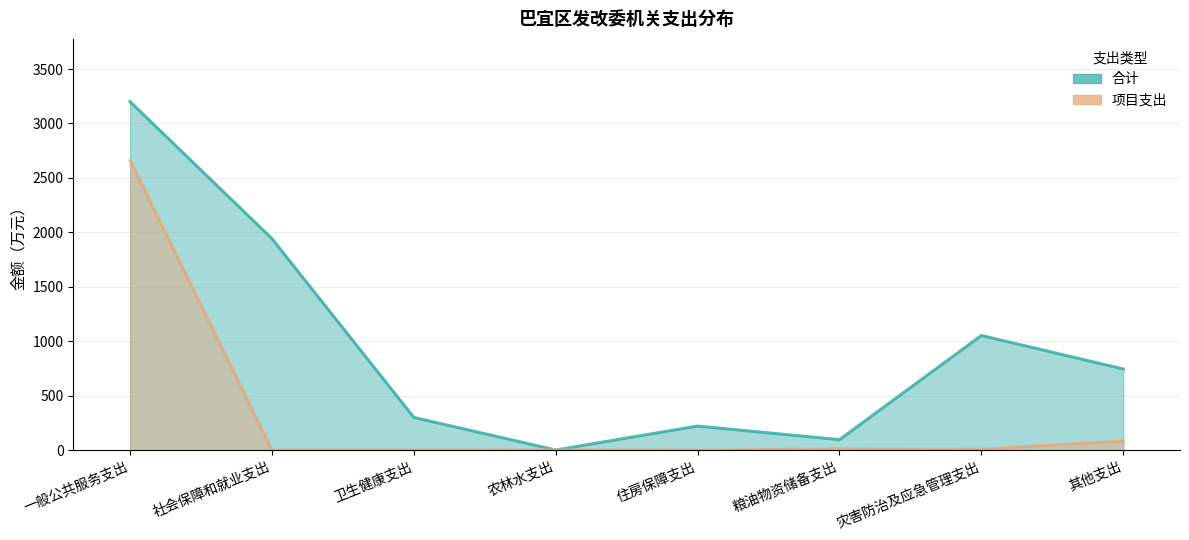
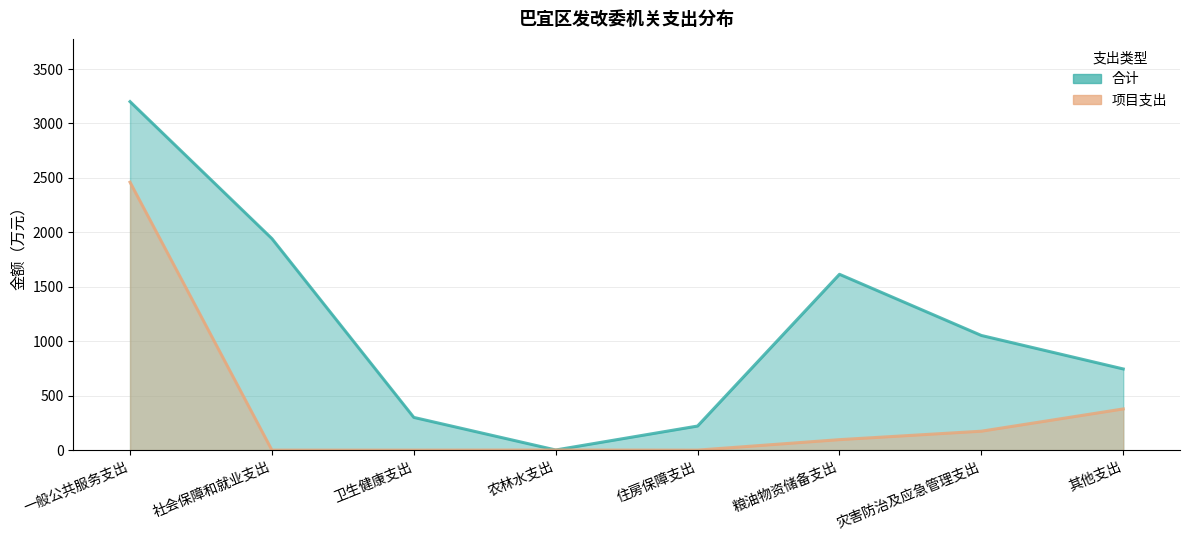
项目支出, 一般公共服务支出: 2660 -> 2460
合计, 粮油物资储备支出: 100 -> 1610
项目支出, 粮油物资储备支出: 10 -> 100
项目支出, 灾害防治及应急管理支出: 10 -> 170
项目支出, 其他支出: 80 -> 380
